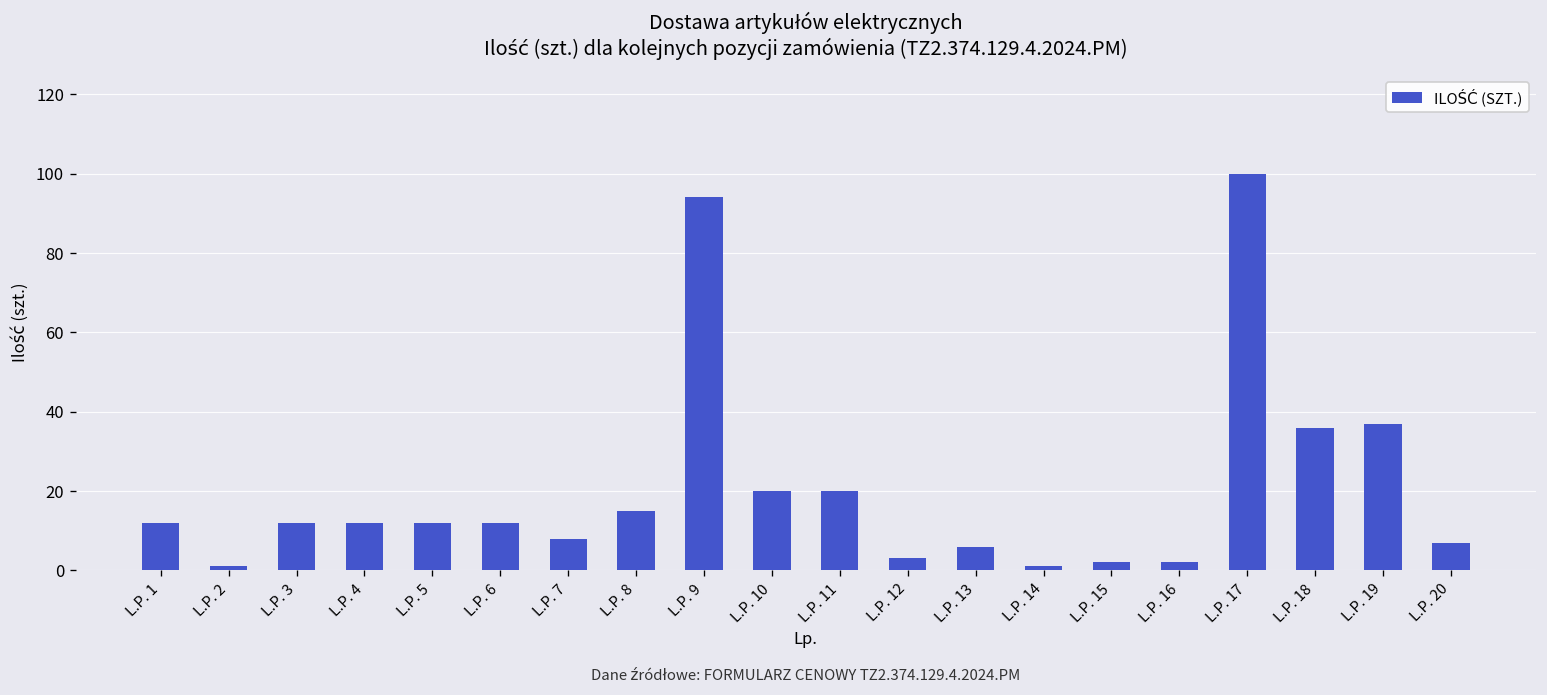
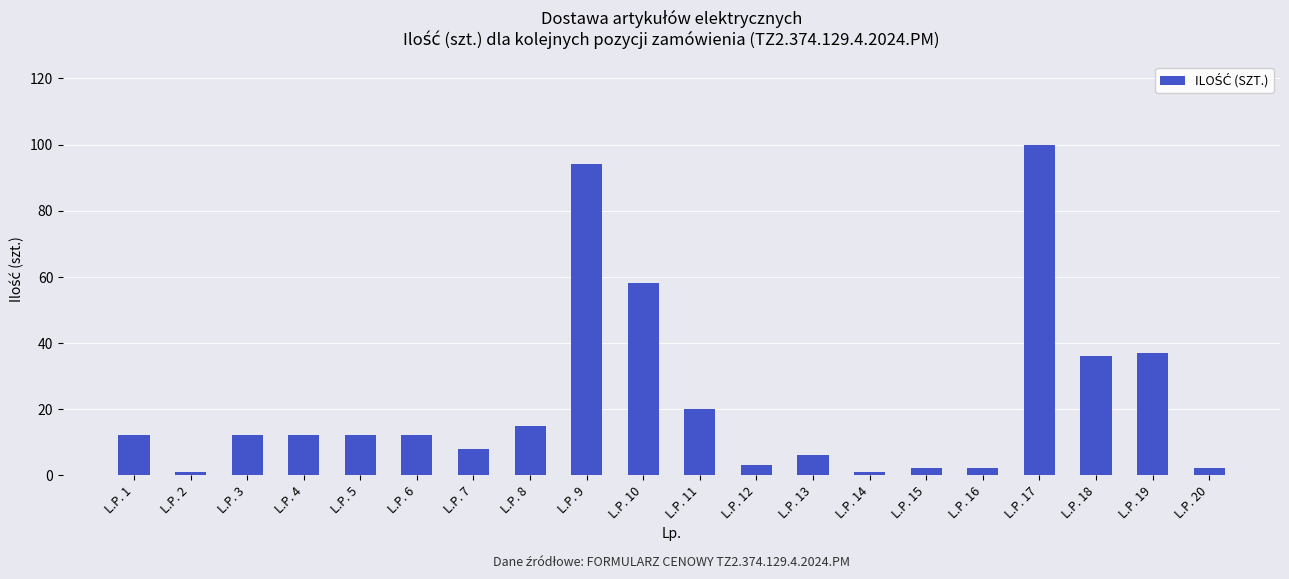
L.P. 10: 20 -> 58
L.P. 20: 7 -> 2
